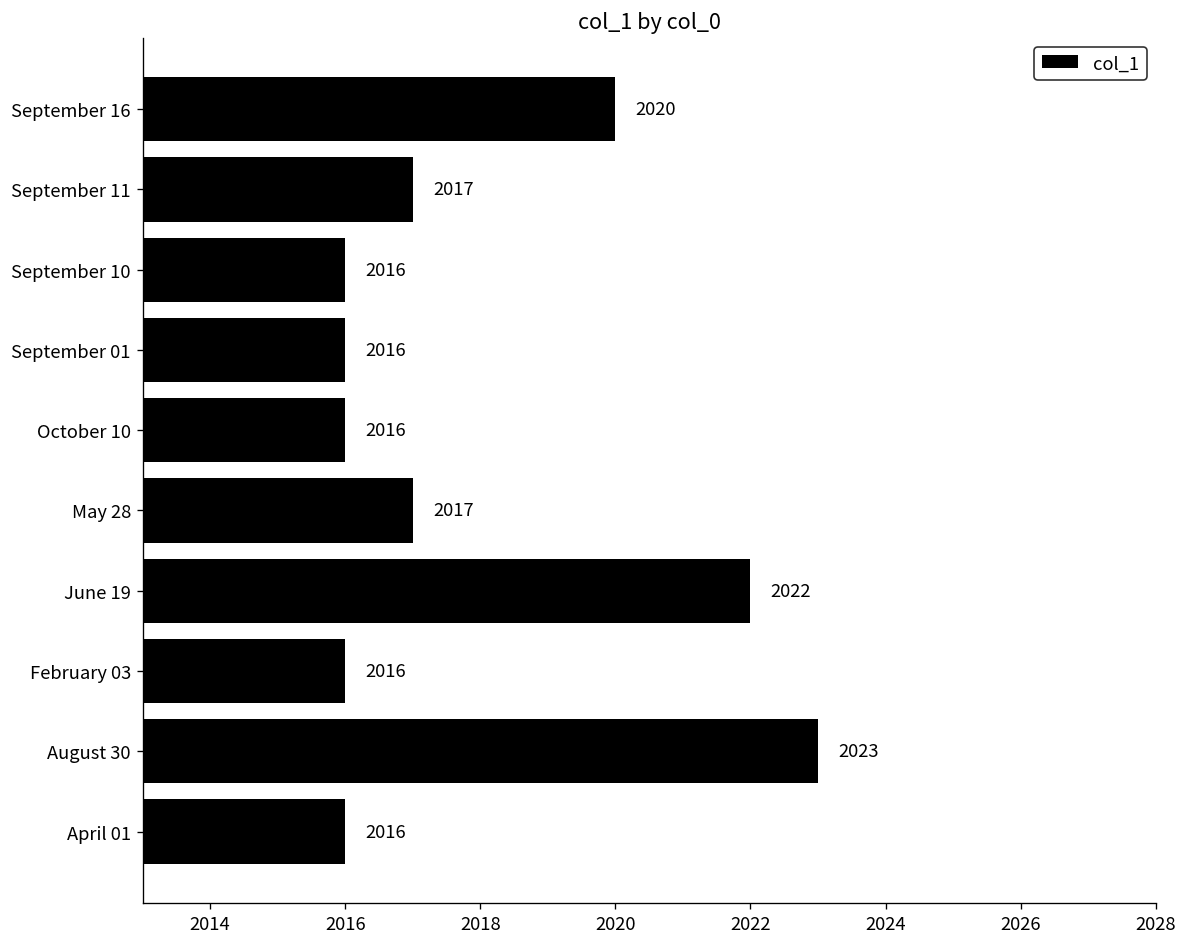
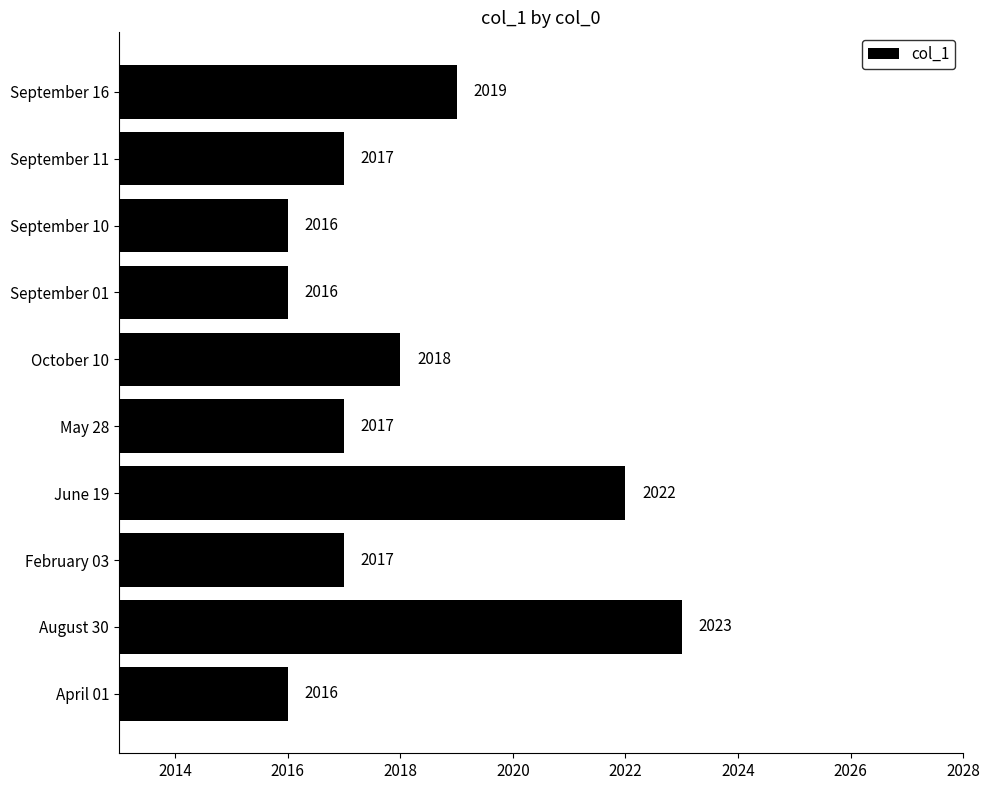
September 16: 2020 -> 2019
October 10: 2016 -> 2018
February 03: 2016 -> 2017
